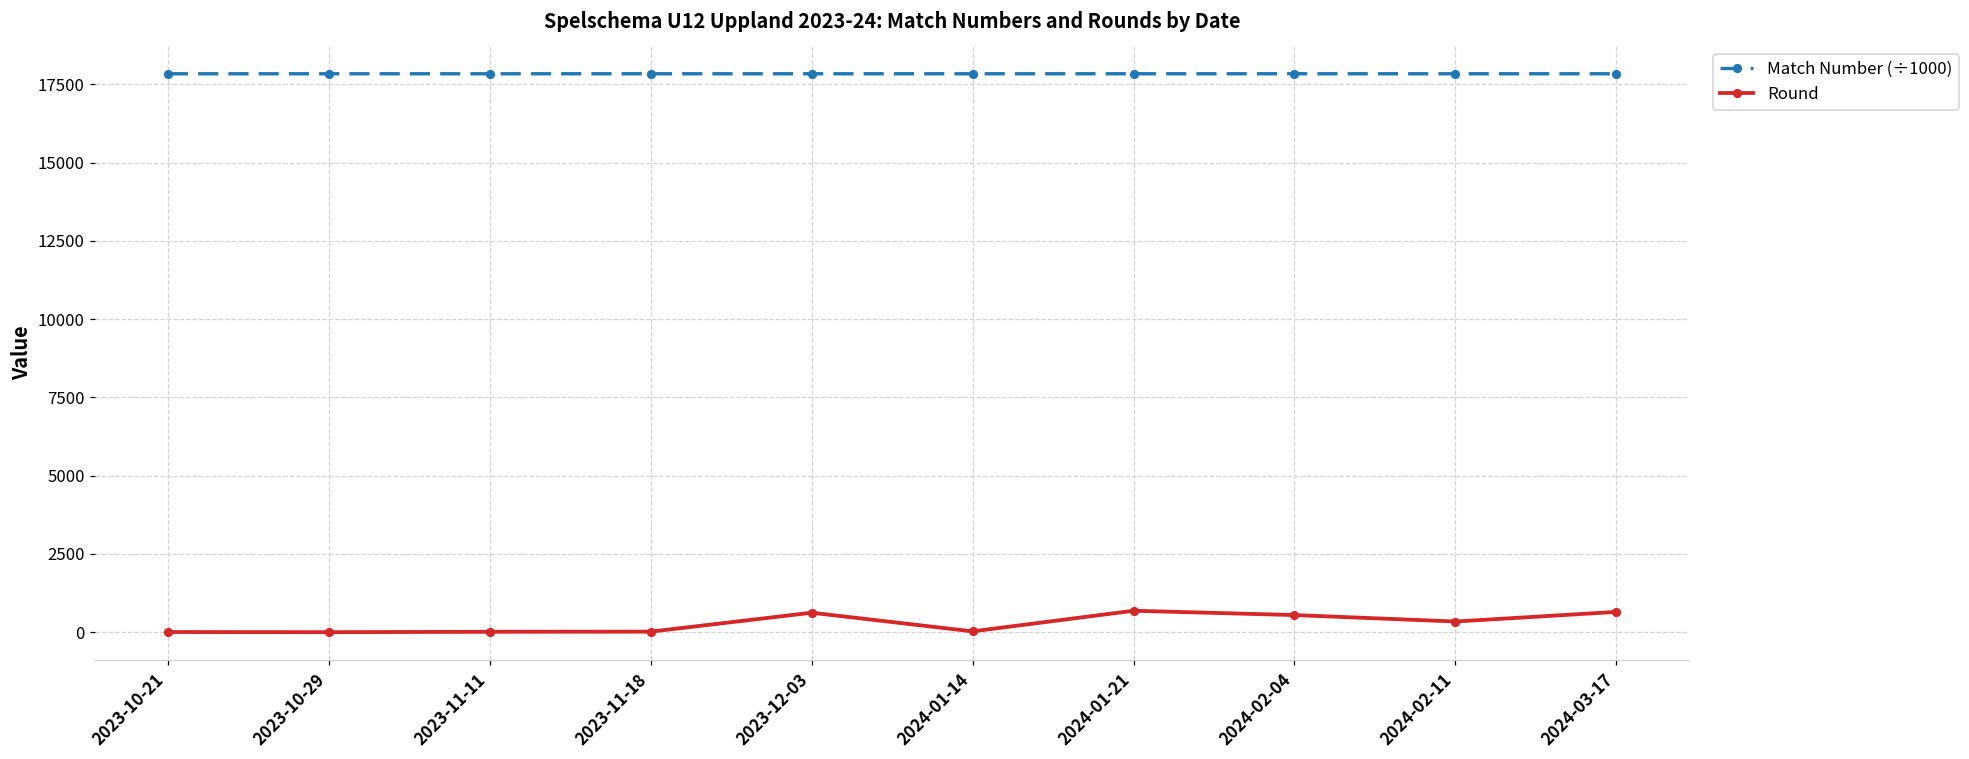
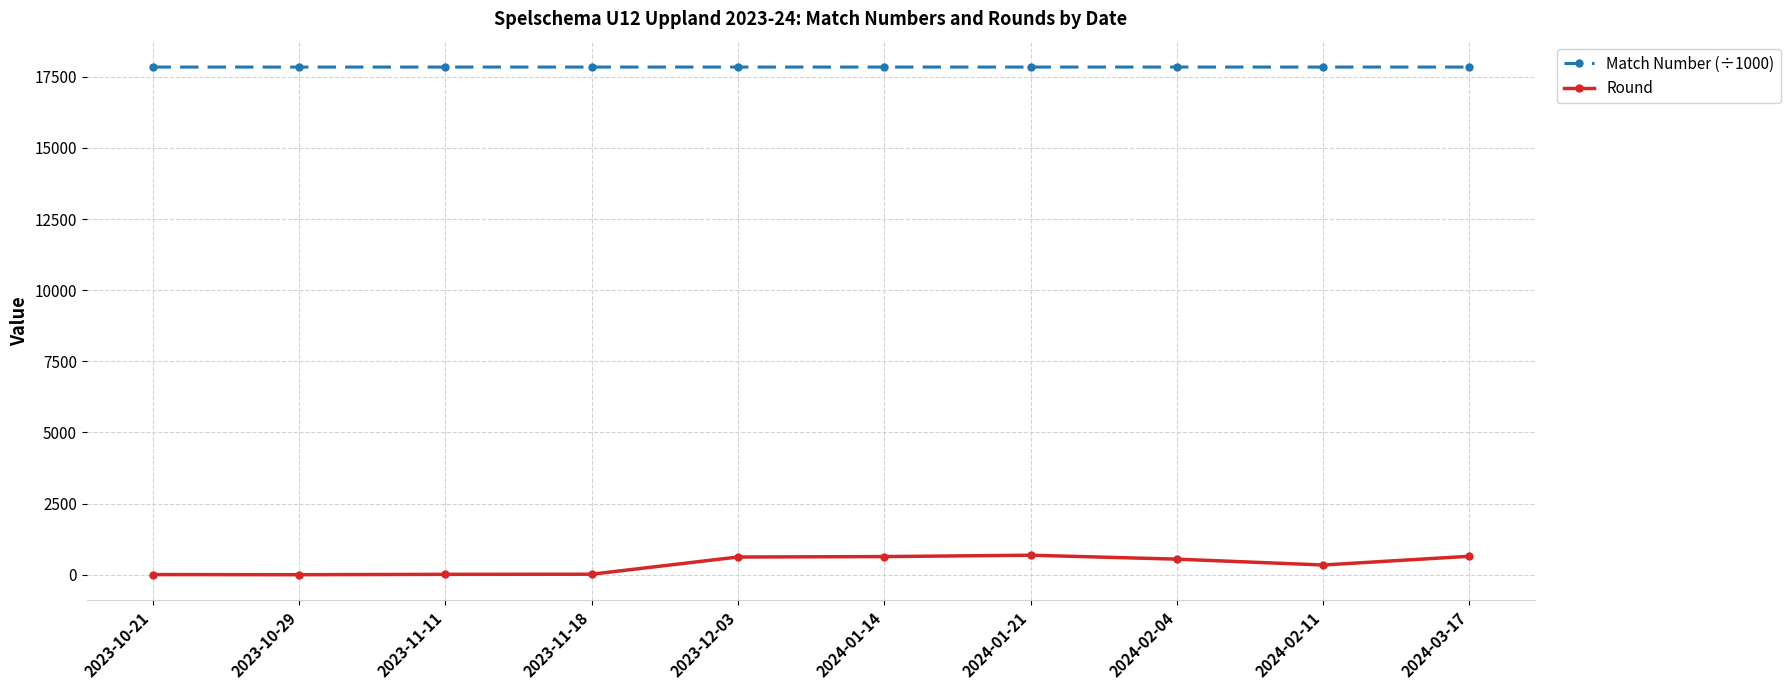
Round, 2024-01-14: 0 -> 600
